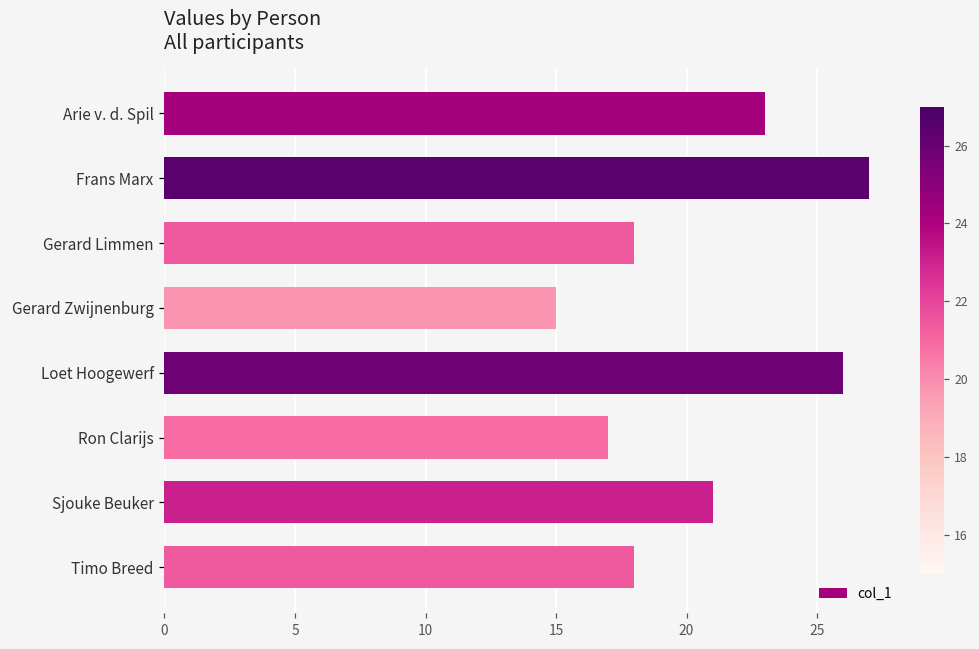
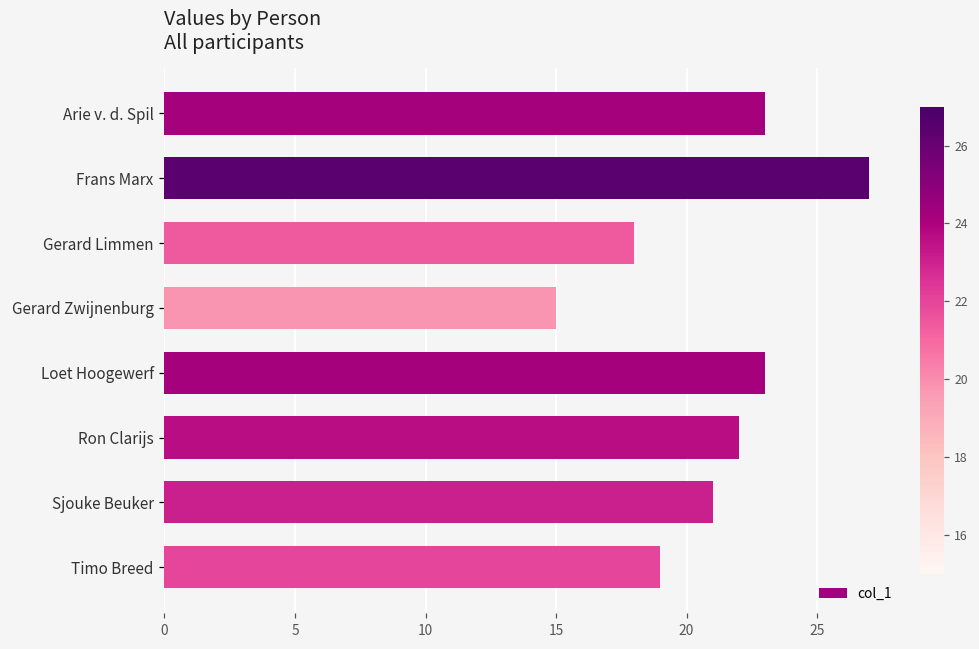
Loet Hoogewerf: 26 -> 23
Ron Clarijs: 17 -> 22
Timo Breed: 18 -> 19
